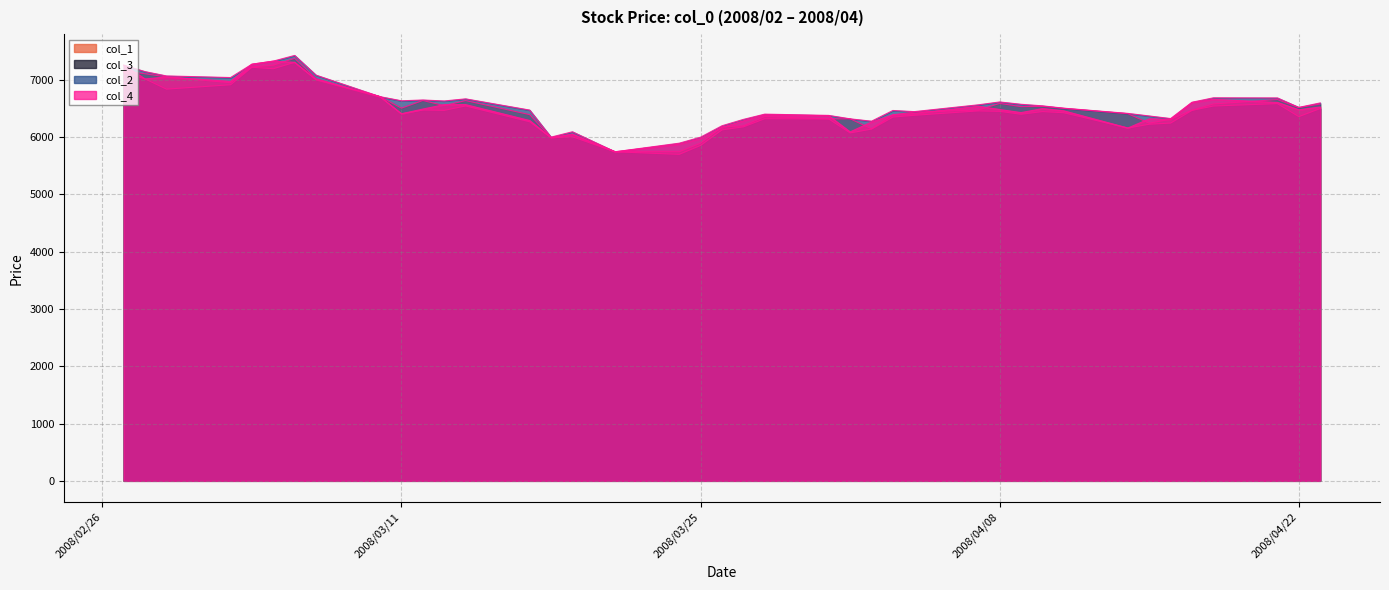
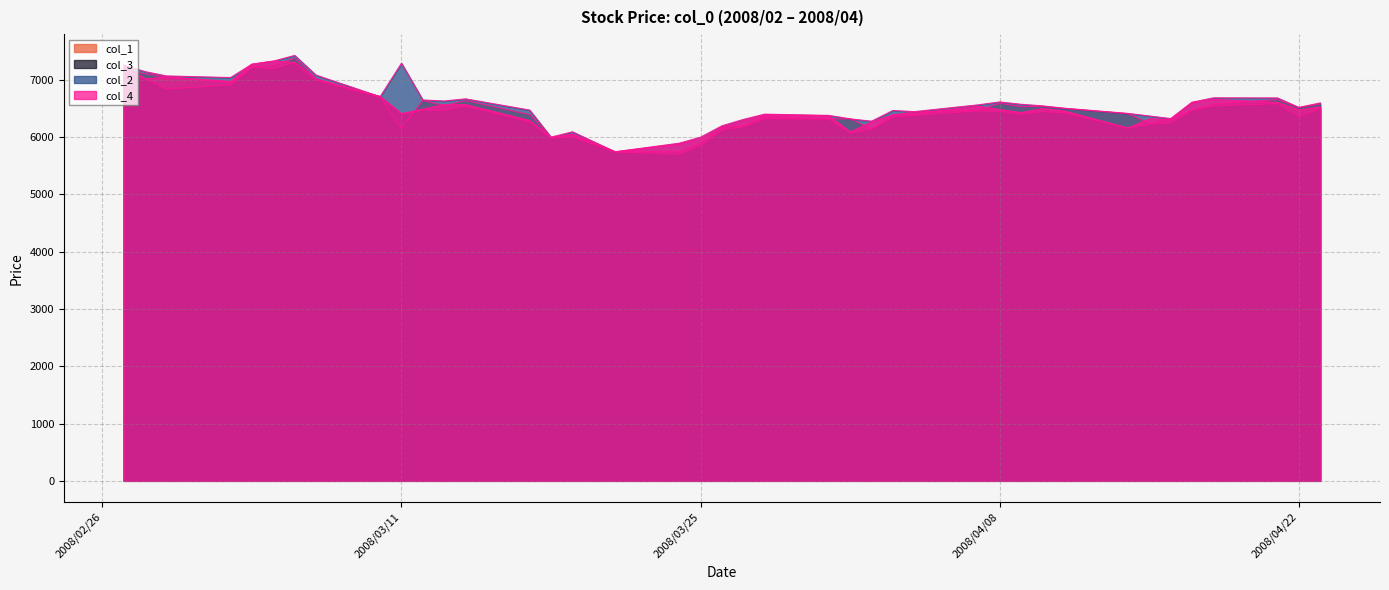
col_1, 2008/03/11: 6500 -> 6200
col_2, 2008/03/11: 6600 -> 7300
